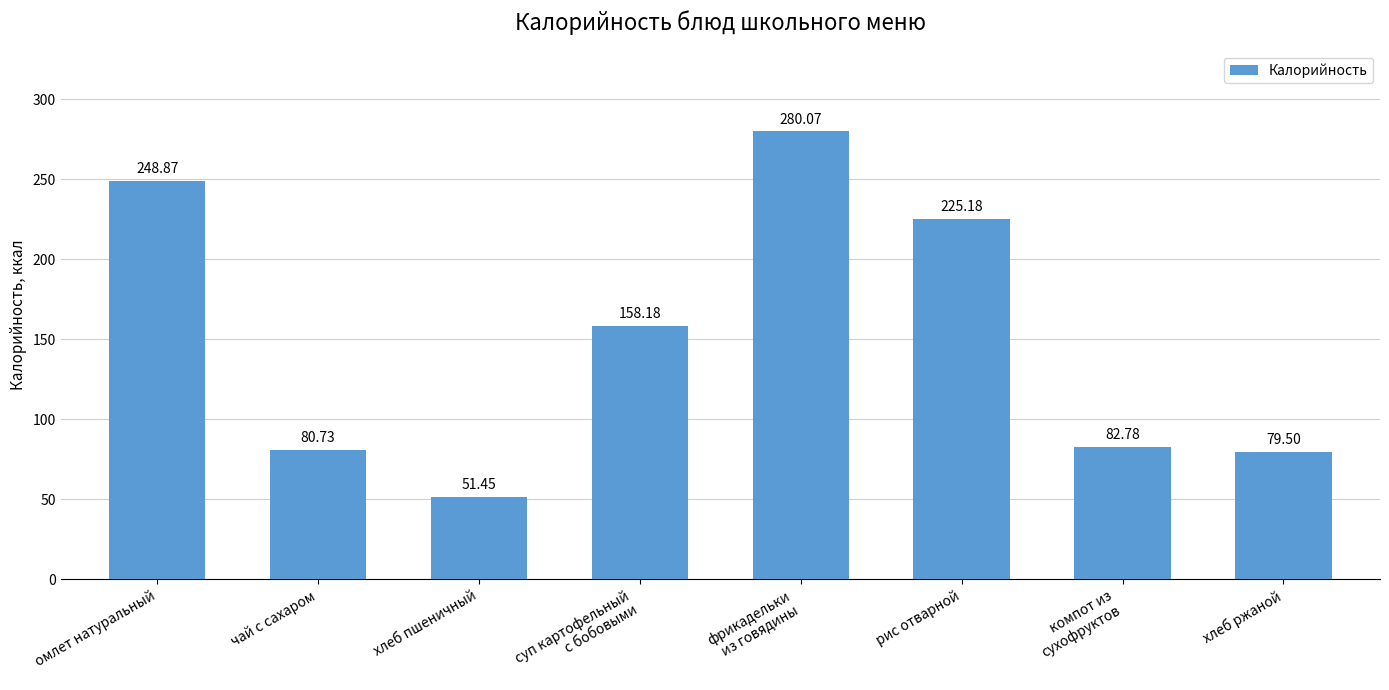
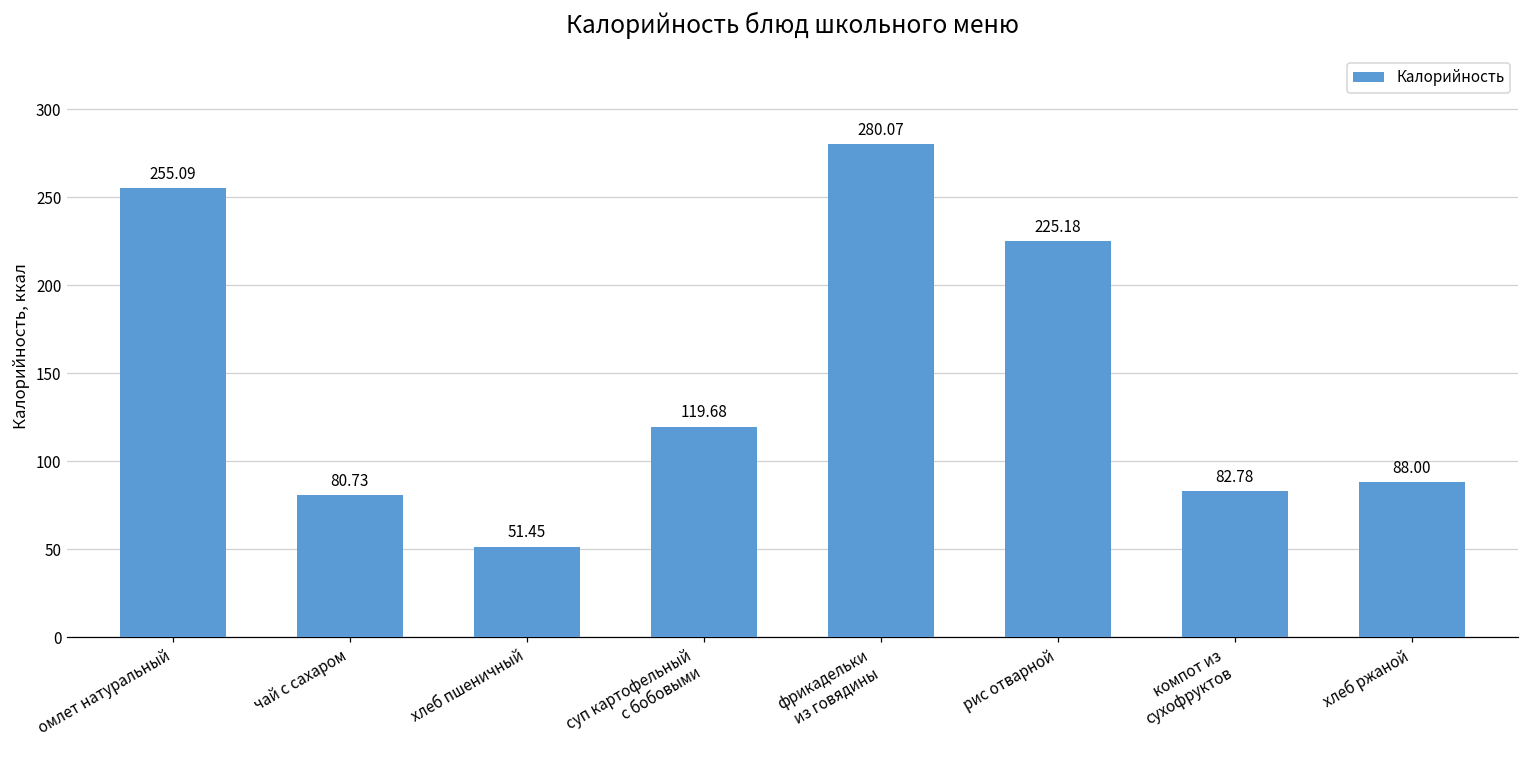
омлет натуральный: 248.87 -> 255.09
суп картофельный с бобовыми: 158.18 -> 119.68
хлеб ржаной: 79.50 -> 88.00
